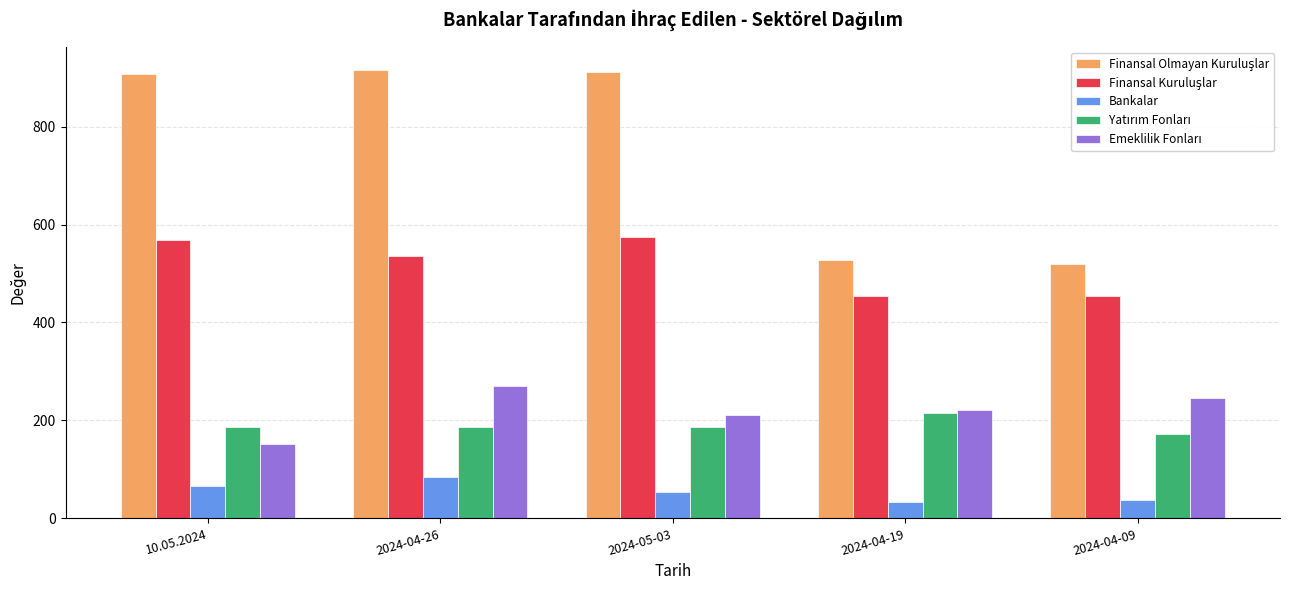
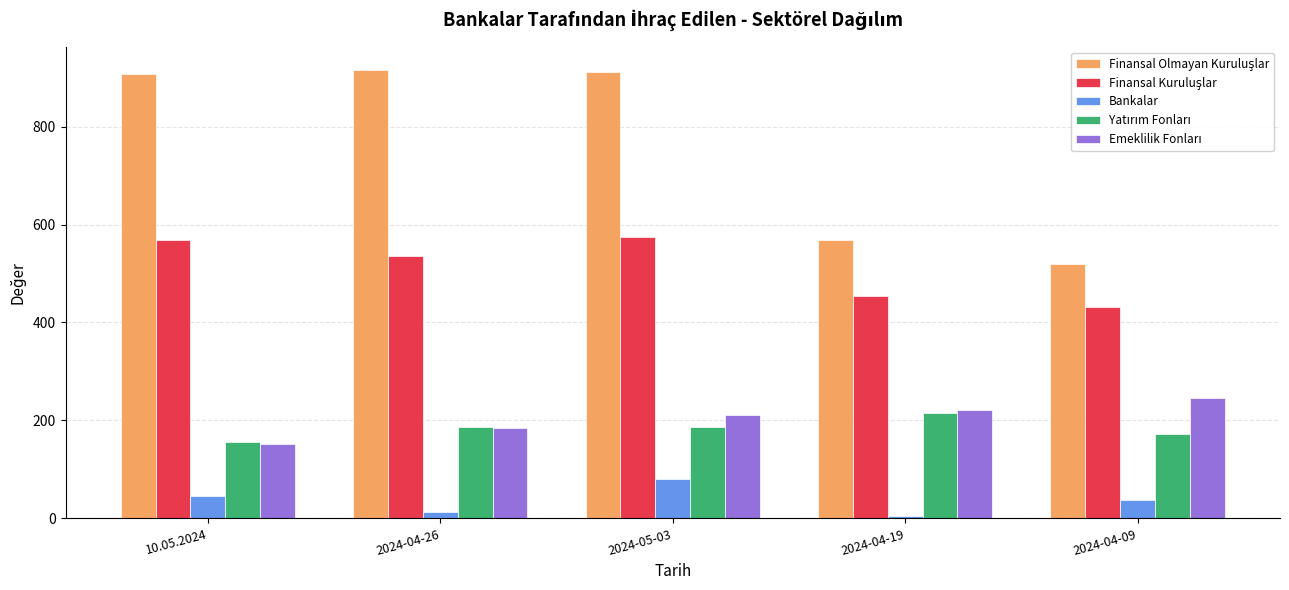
Bankalar, 10.05.2024: 70 -> 50
Yatırım Fonları, 10.05.2024: 190 -> 160
Bankalar, 2024-04-26: 90 -> 10
Emeklilik Fonları, 2024-04-26: 270 -> 190
Bankalar, 2024-05-03: 50 -> 80
Finansal Olmayan Kuruluşlar, 2024-04-19: 530 -> 570
Bankalar, 2024-04-19: 30 -> 10
Finansal Kuruluşlar, 2024-04-09: 450 -> 430
